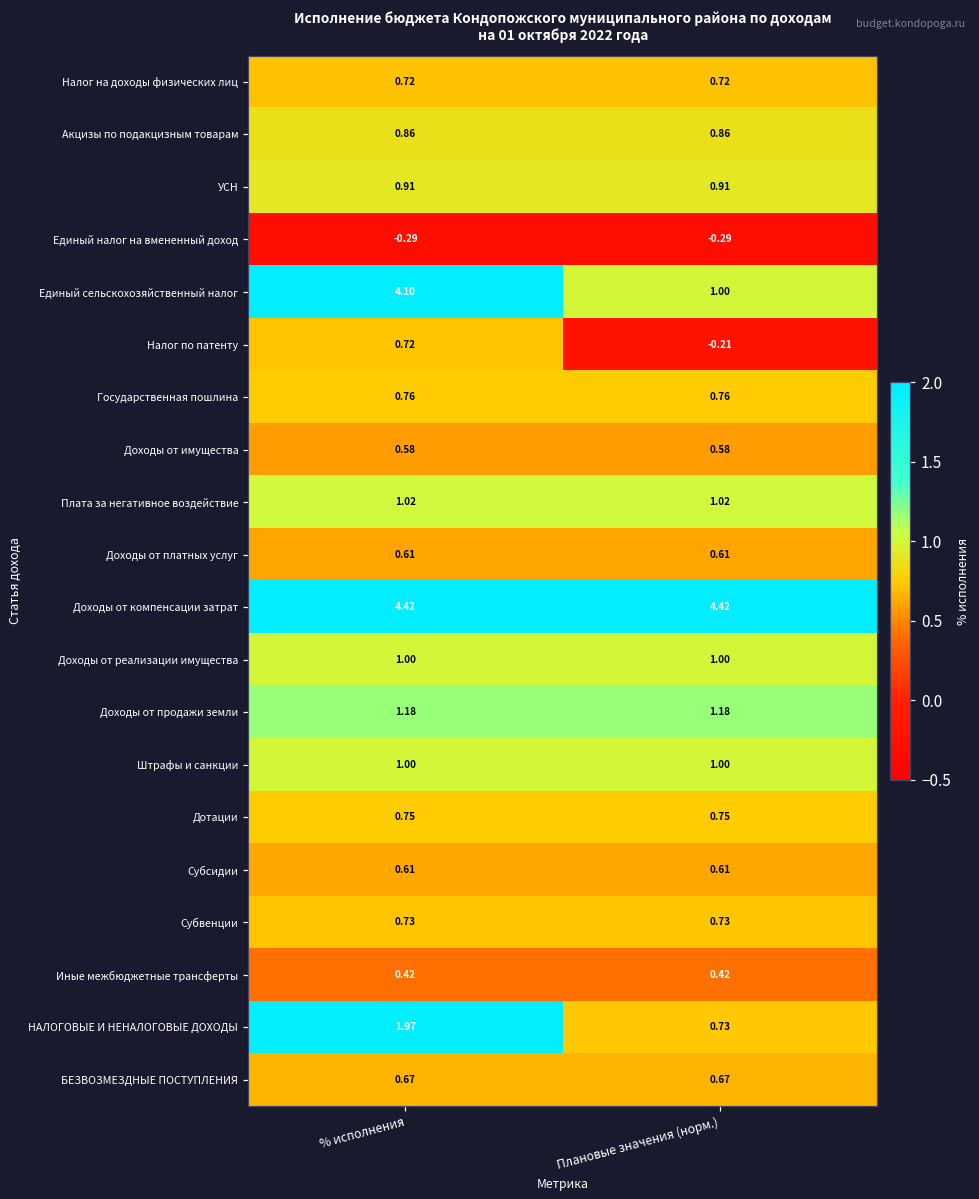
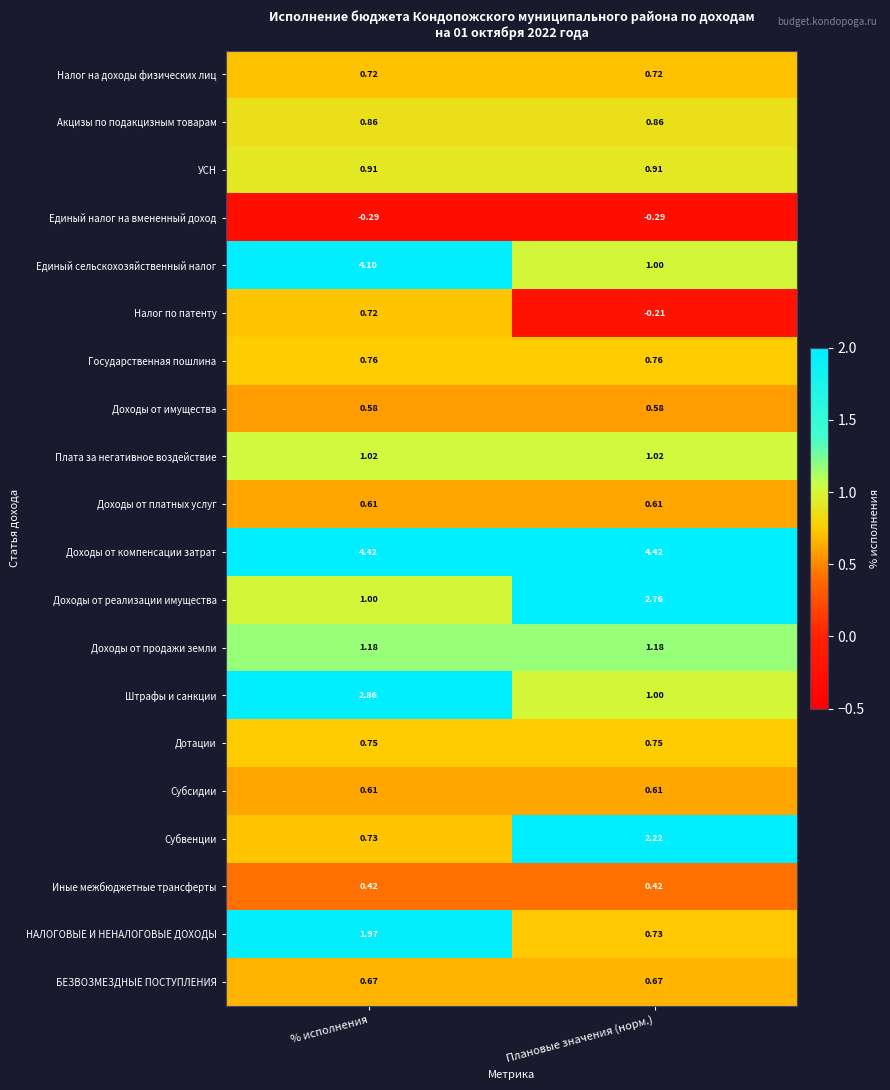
Доходы от реализации имущества, Плановые значения (норм.): 1.00 -> 2.76
Штрафы и санкции, % исполнения: 1.00 -> 2.86
Субвенции, Плановые значения (норм.): 0.73 -> 2.22
